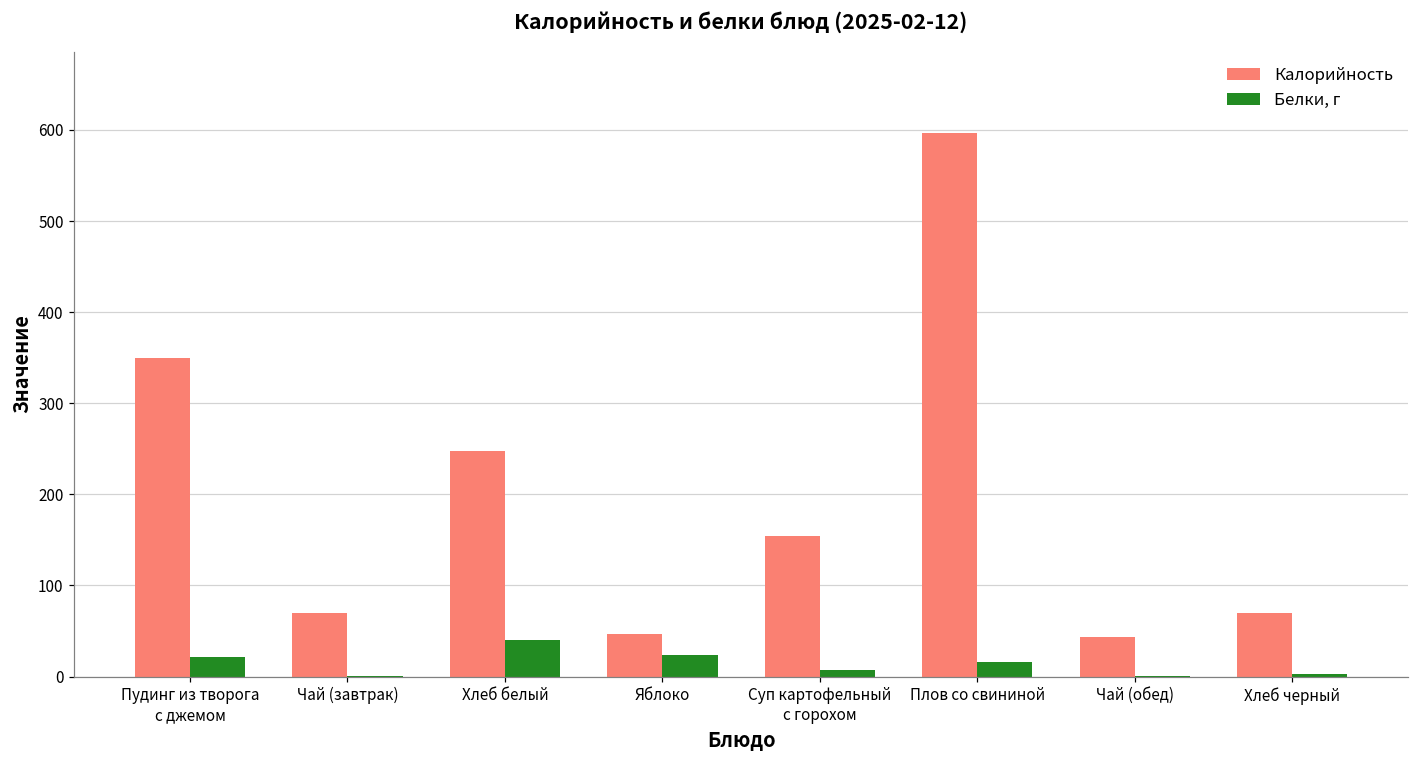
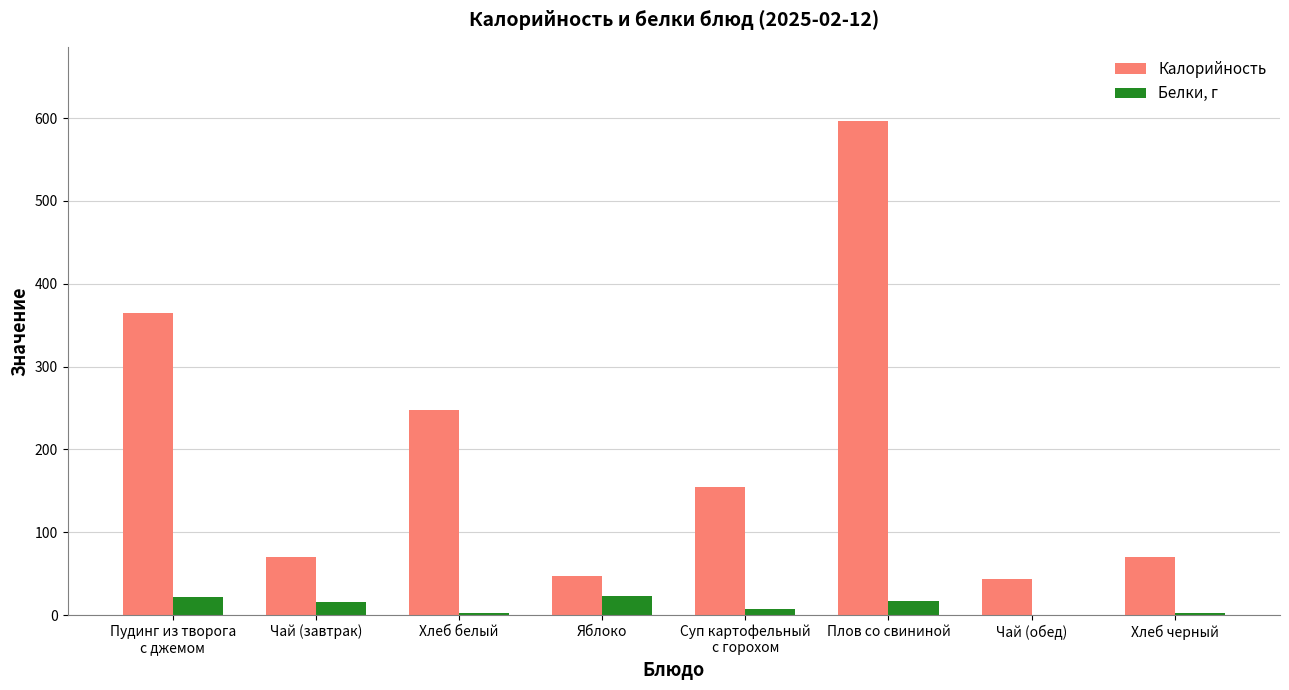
Калорийность, Пудинг из творога с джемом: 350 -> 360
Белки, г, Чай (завтрак): 0 -> 20
Белки, г, Хлеб белый: 40 -> 0
